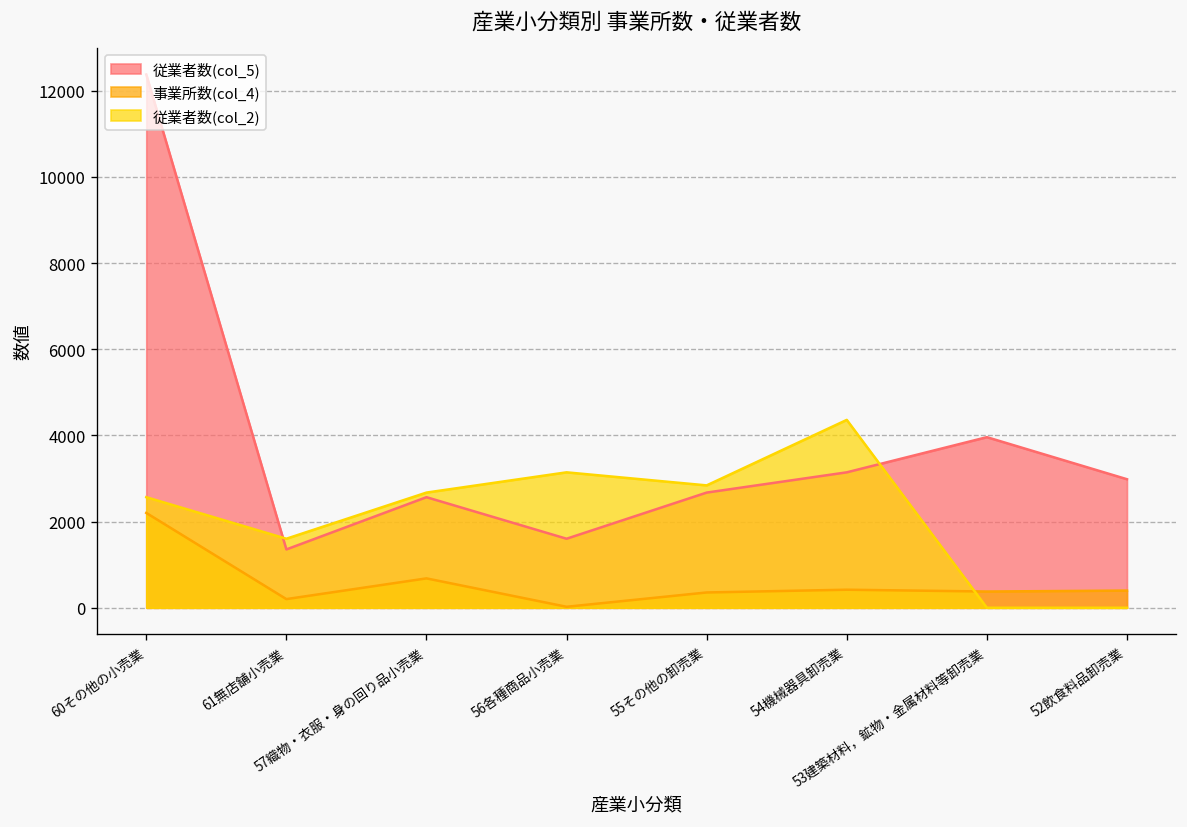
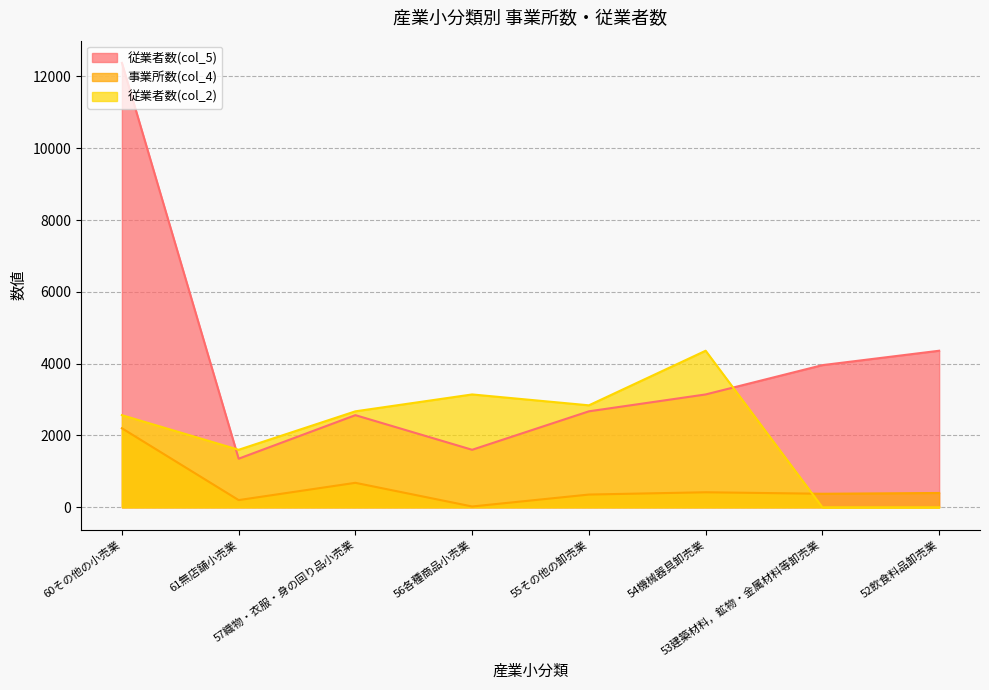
従業者数(col_5), 52飲食料品卸売業: 3000 -> 4400
